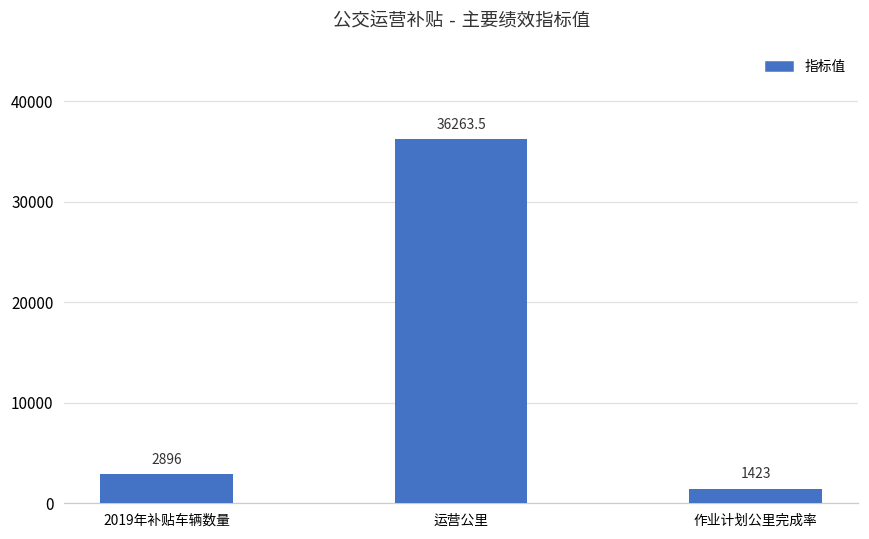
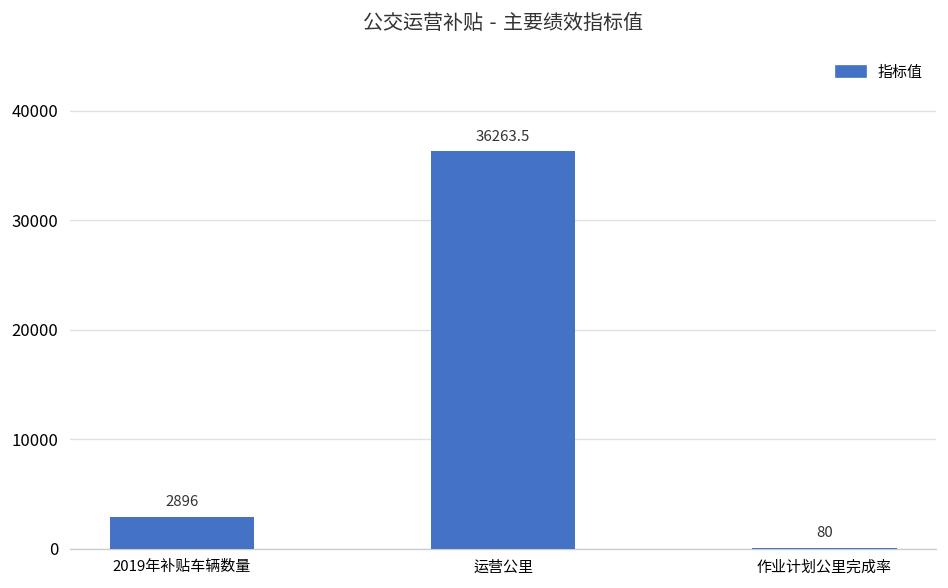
作业计划公里完成率: 1423 -> 80
